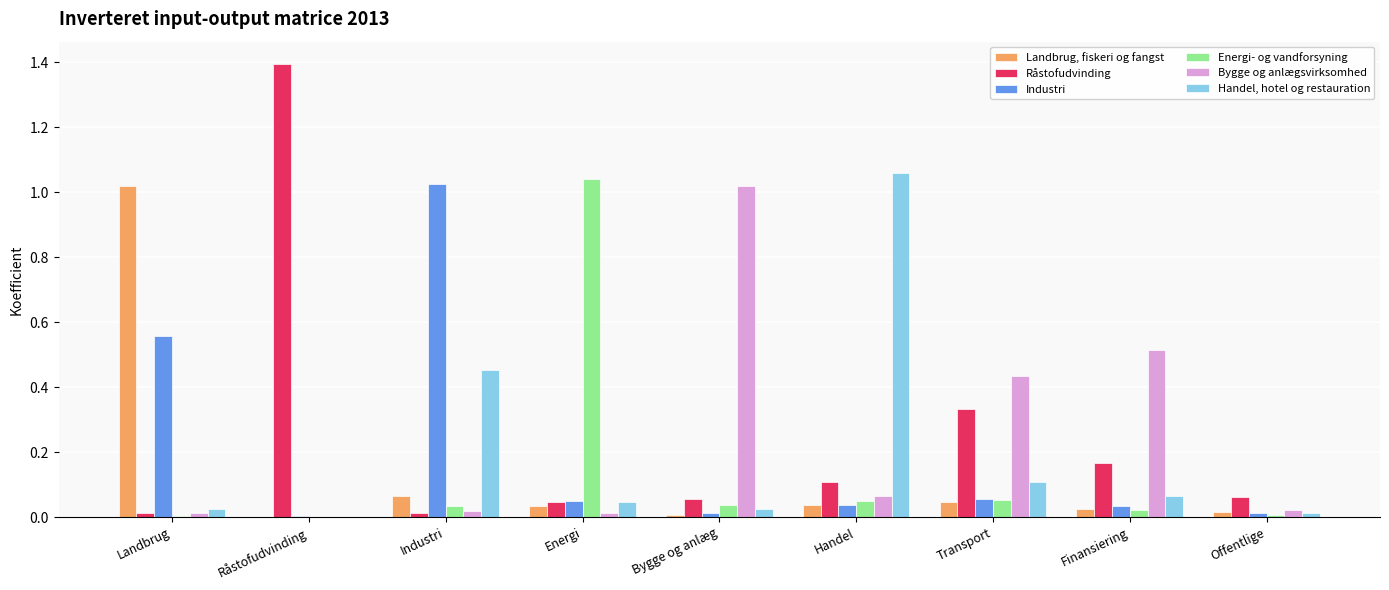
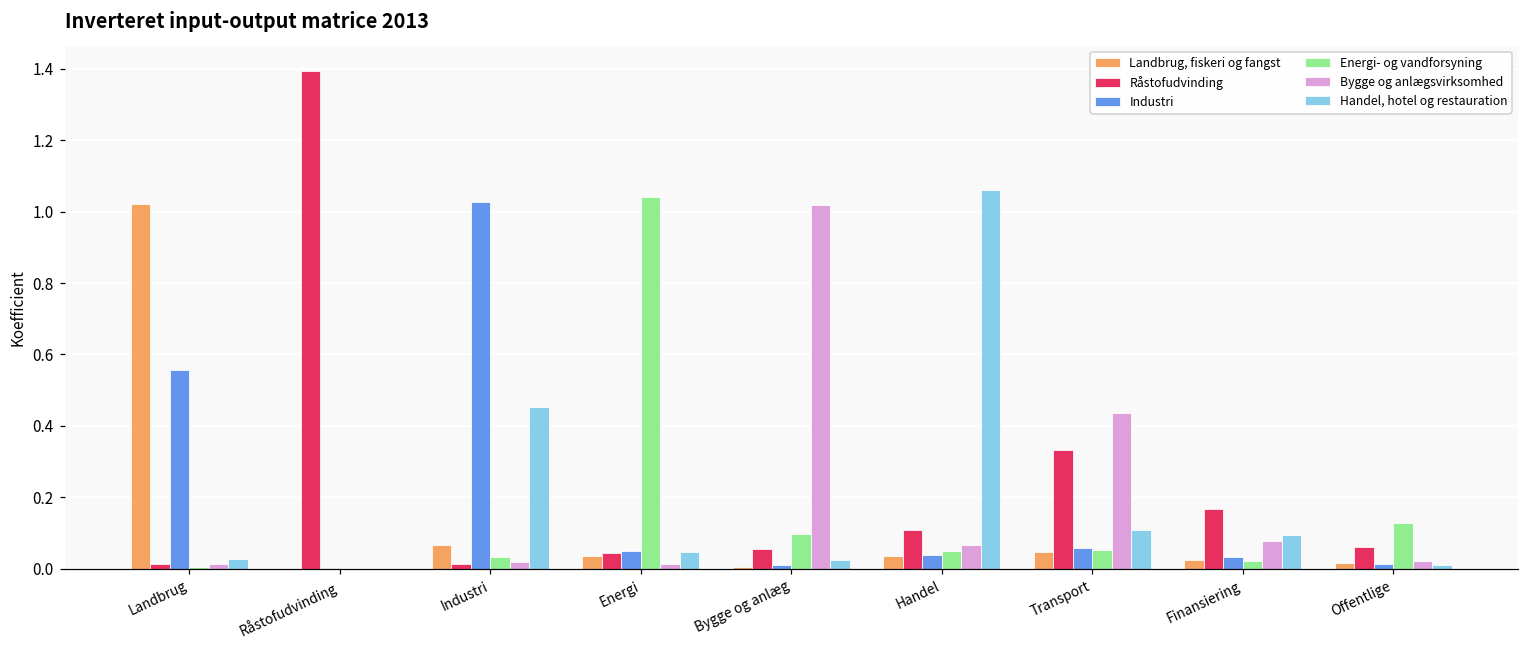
Energi- og vandforsyning, Bygge og anlæg: 0.04 -> 0.10
Bygge og anlægsvirksomhed, Finansiering: 0.52 -> 0.08
Handel, hotel og restauration, Finansiering: 0.06 -> 0.10
Energi- og vandforsyning, Offentlige: 0.01 -> 0.13
